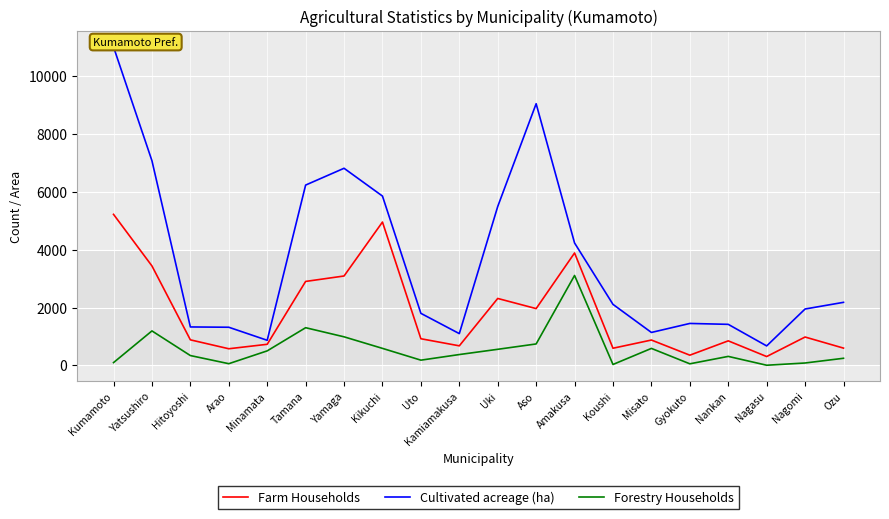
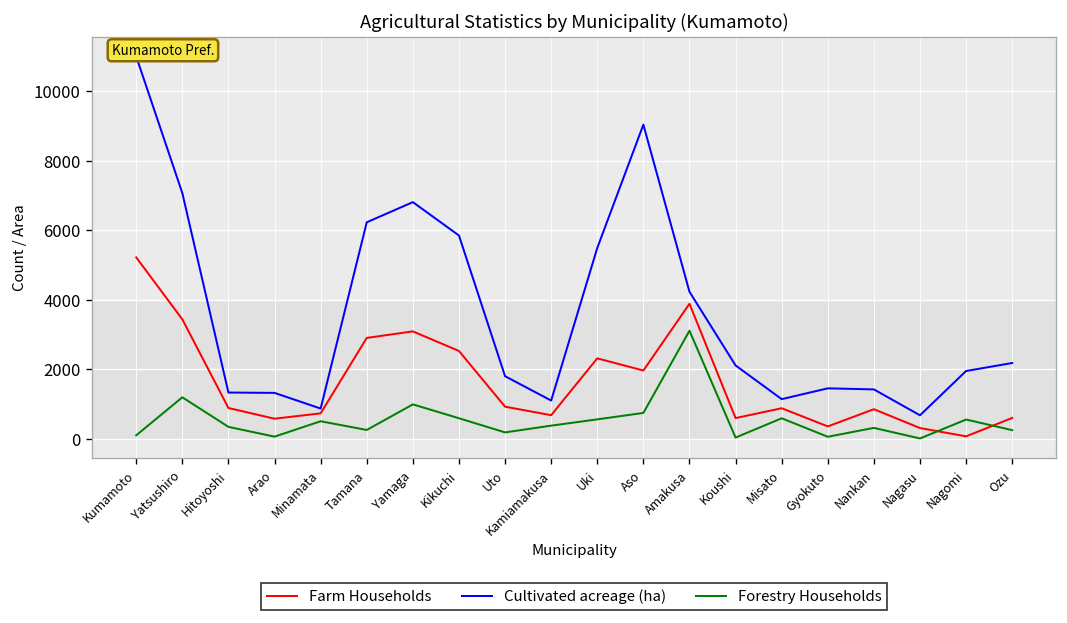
Forestry Households, Tamana: 1300 -> 300
Farm Households, Kikuchi: 5000 -> 2500
Farm Households, Nagomi: 1000 -> 100
Forestry Households, Nagomi: 100 -> 600
